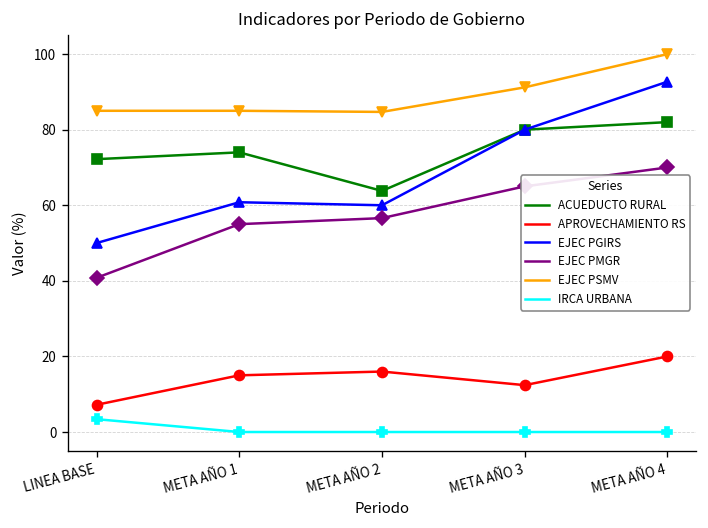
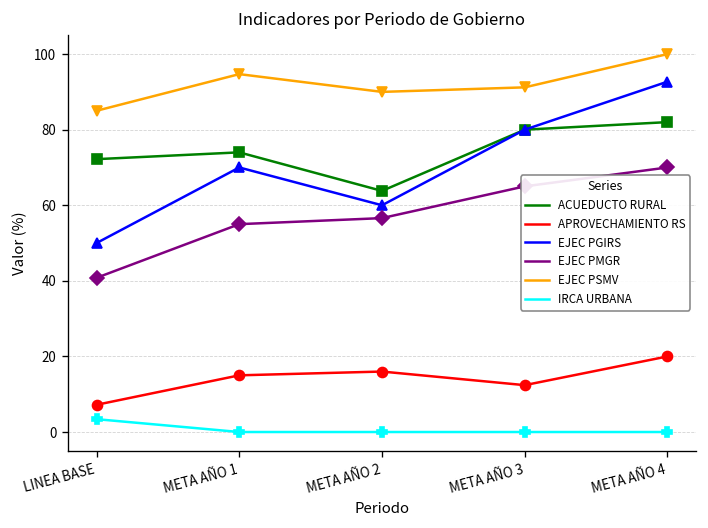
EJEC PGIRS, META AÑO 1: 61 -> 70
EJEC PSMV, META AÑO 1: 85 -> 95
EJEC PSMV, META AÑO 2: 85 -> 90
